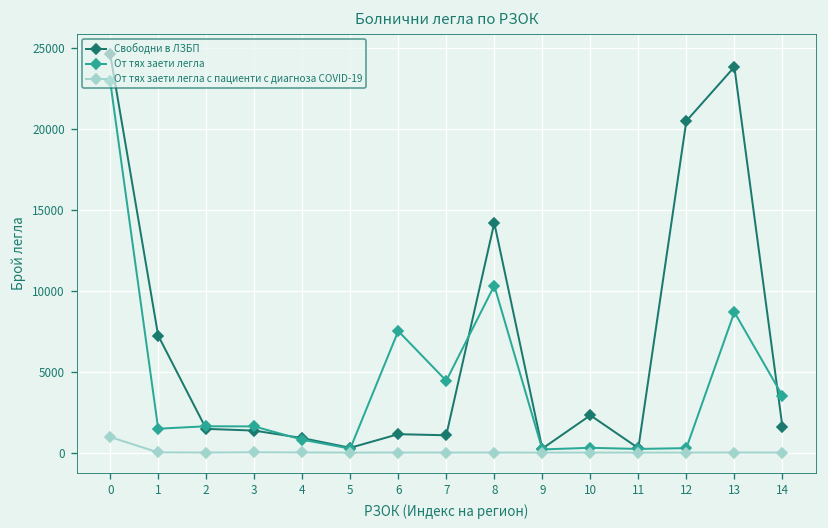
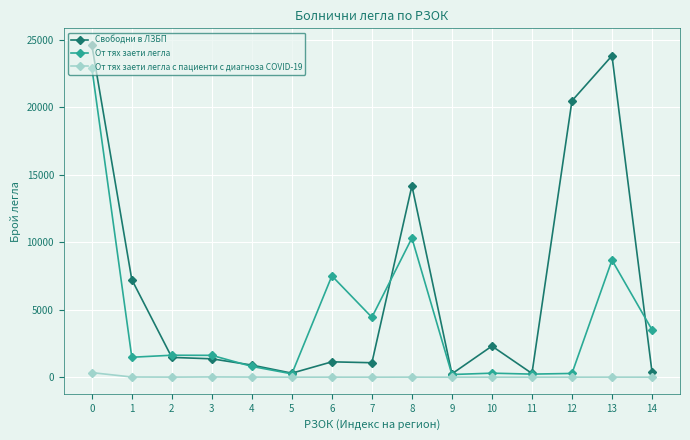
От тях заети легла с пациенти с диагноза COVID-19, 0: 1000 -> 300
Свободни в ЛЗБП, 14: 1600 -> 400
